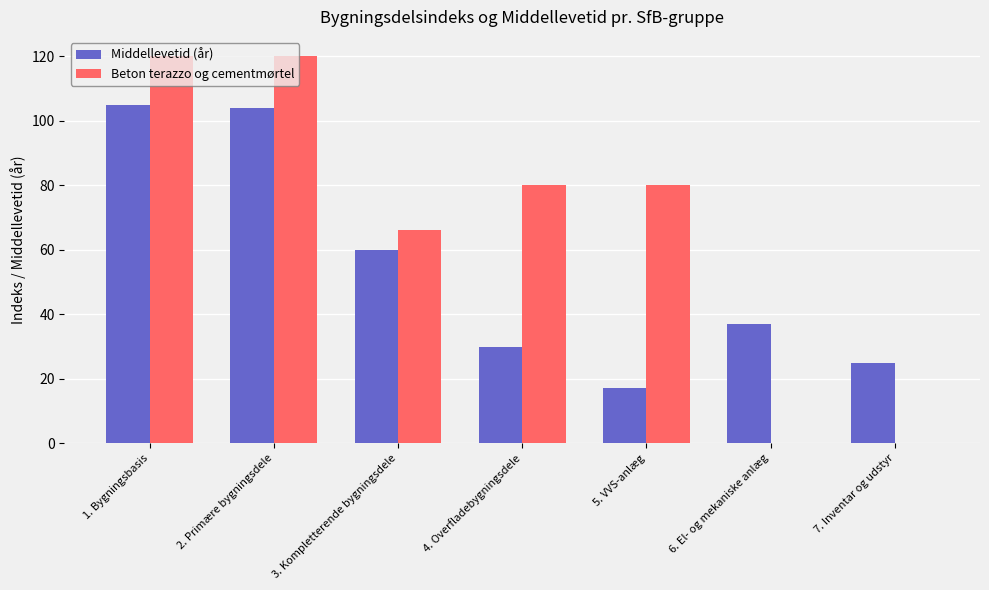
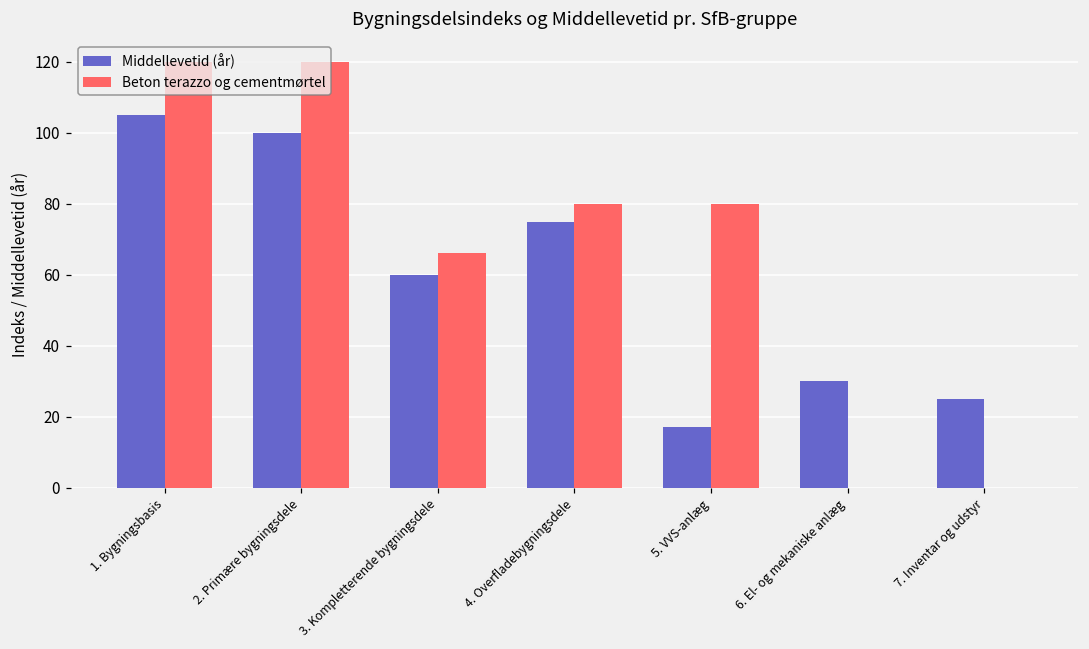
Middellevetid (år), 2. Primære bygningsdele: 104 -> 100
Middellevetid (år), 4. Overfladebygningsdele: 30 -> 75
Middellevetid (år), 6. El- og mekaniske anlæg: 37 -> 30
